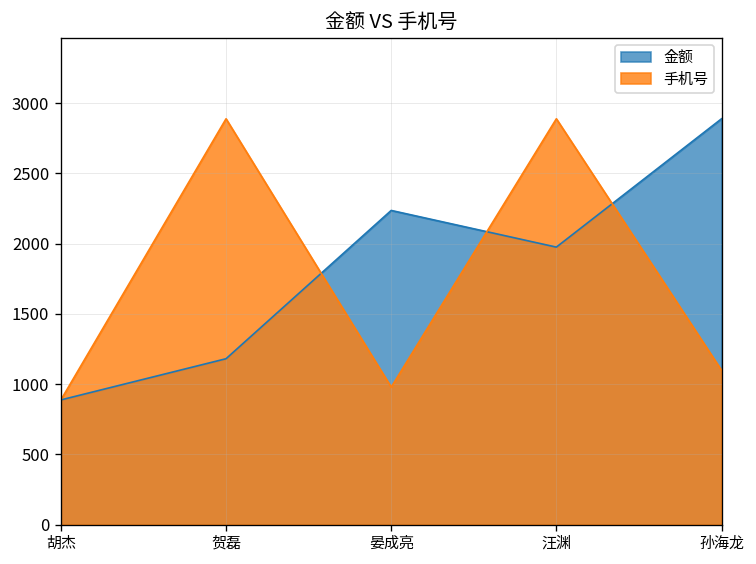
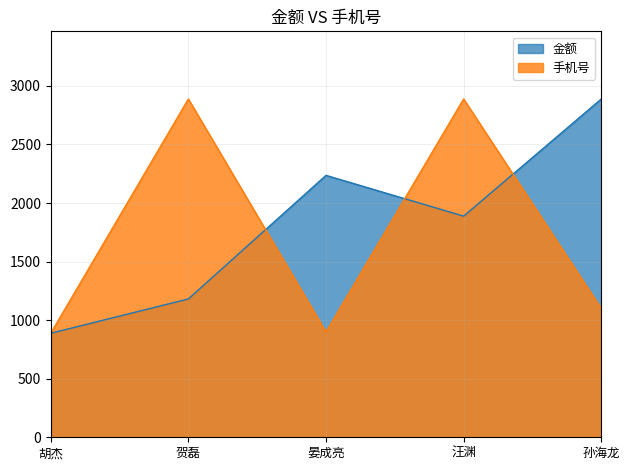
手机号, 晏成亮: 980 -> 900
金额, 汪渊: 1980 -> 1890
